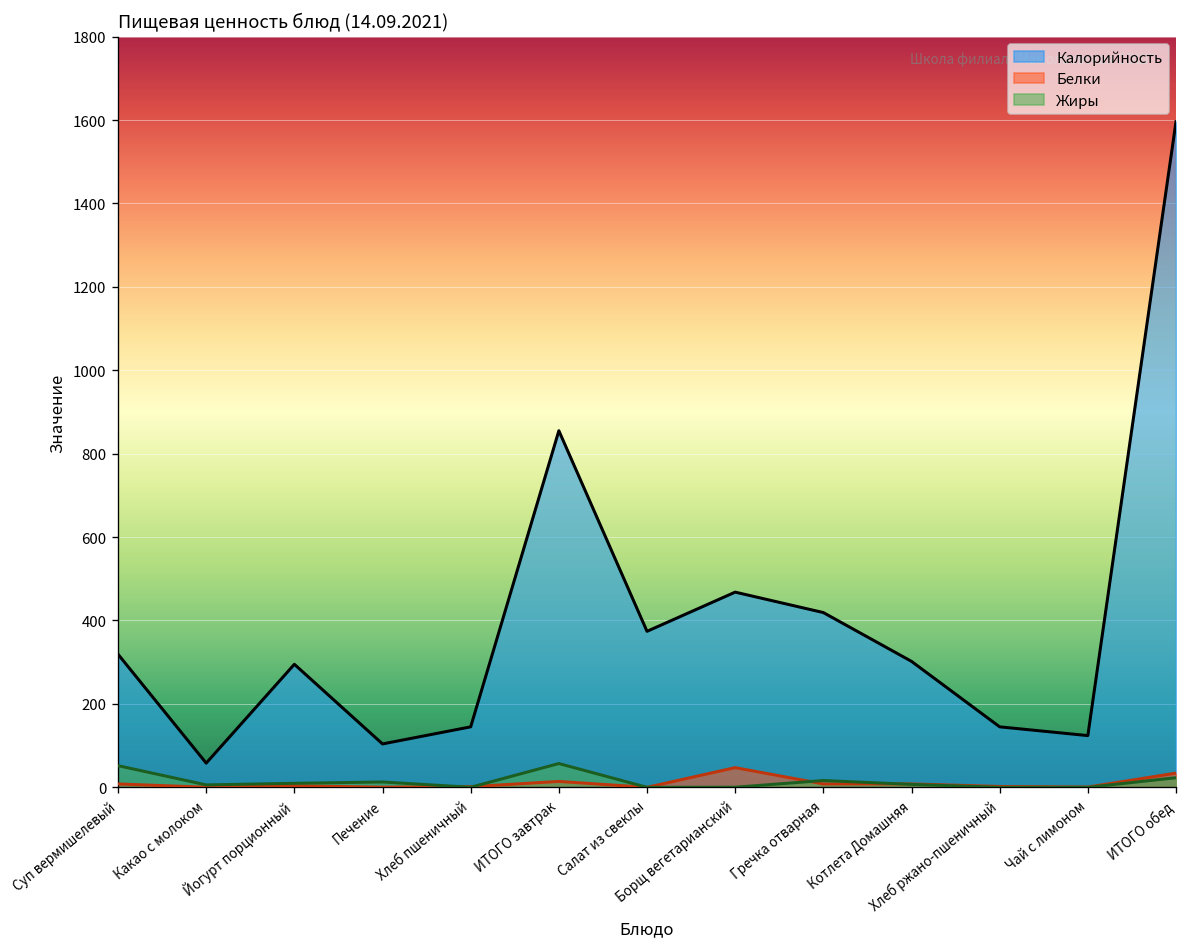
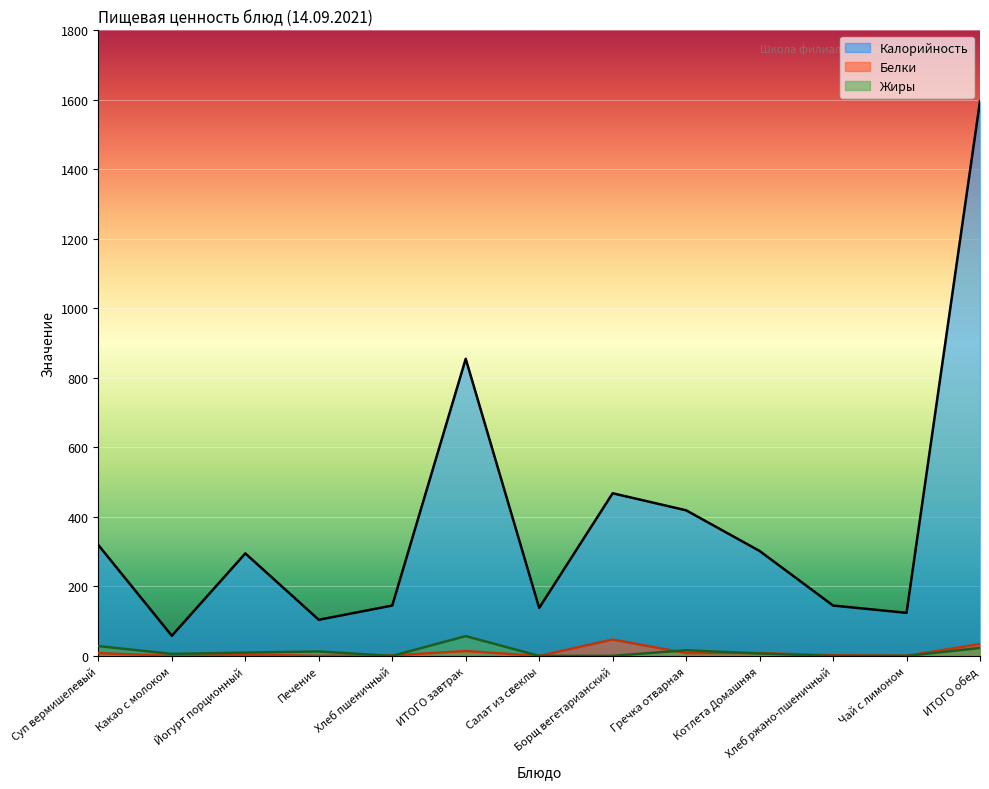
Жиры, Суп вермишелевый: 50 -> 30
Калорийность, Салат из свеклы: 370 -> 140
